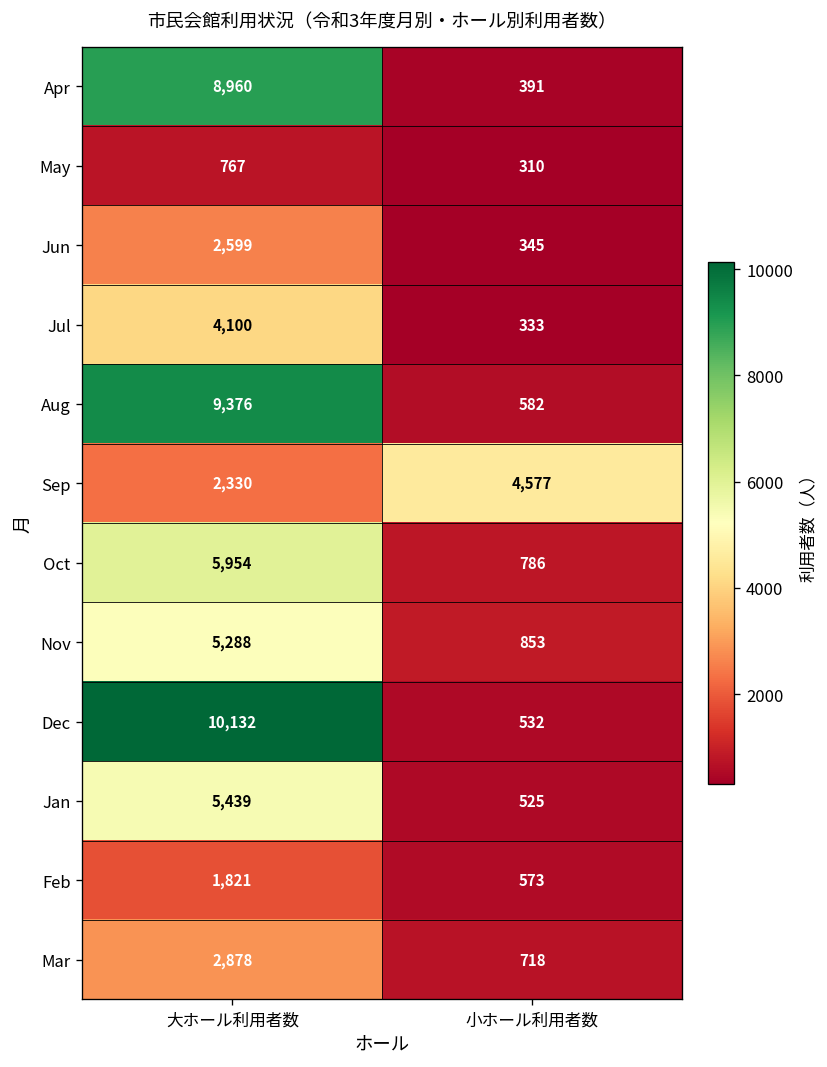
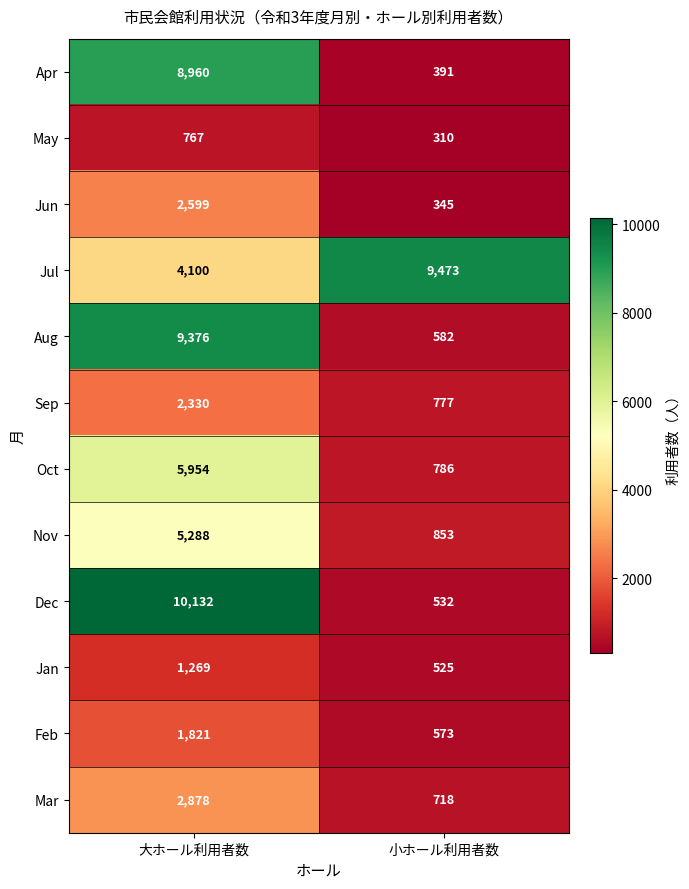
Jul, 小ホール利用者数: 333 -> 9,473
Sep, 小ホール利用者数: 4,577 -> 777
Jan, 大ホール利用者数: 5,439 -> 1,269
